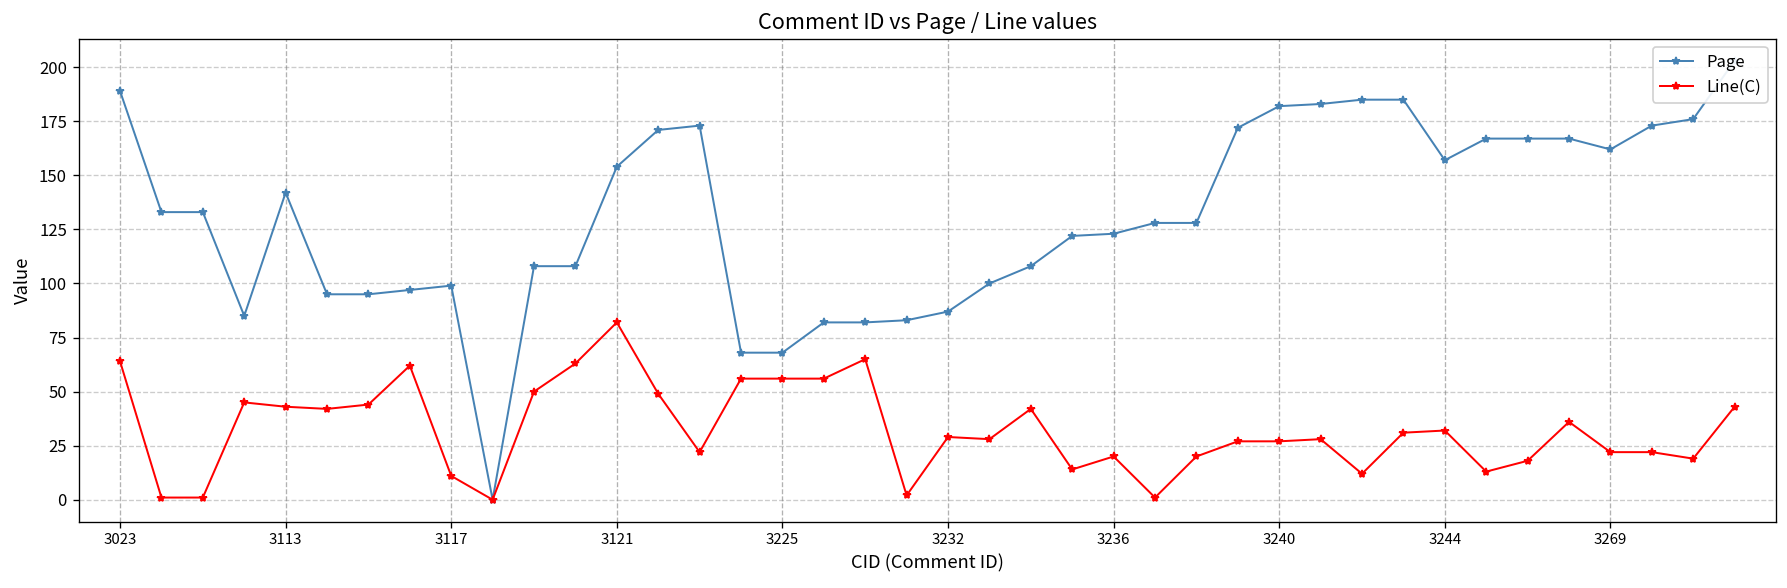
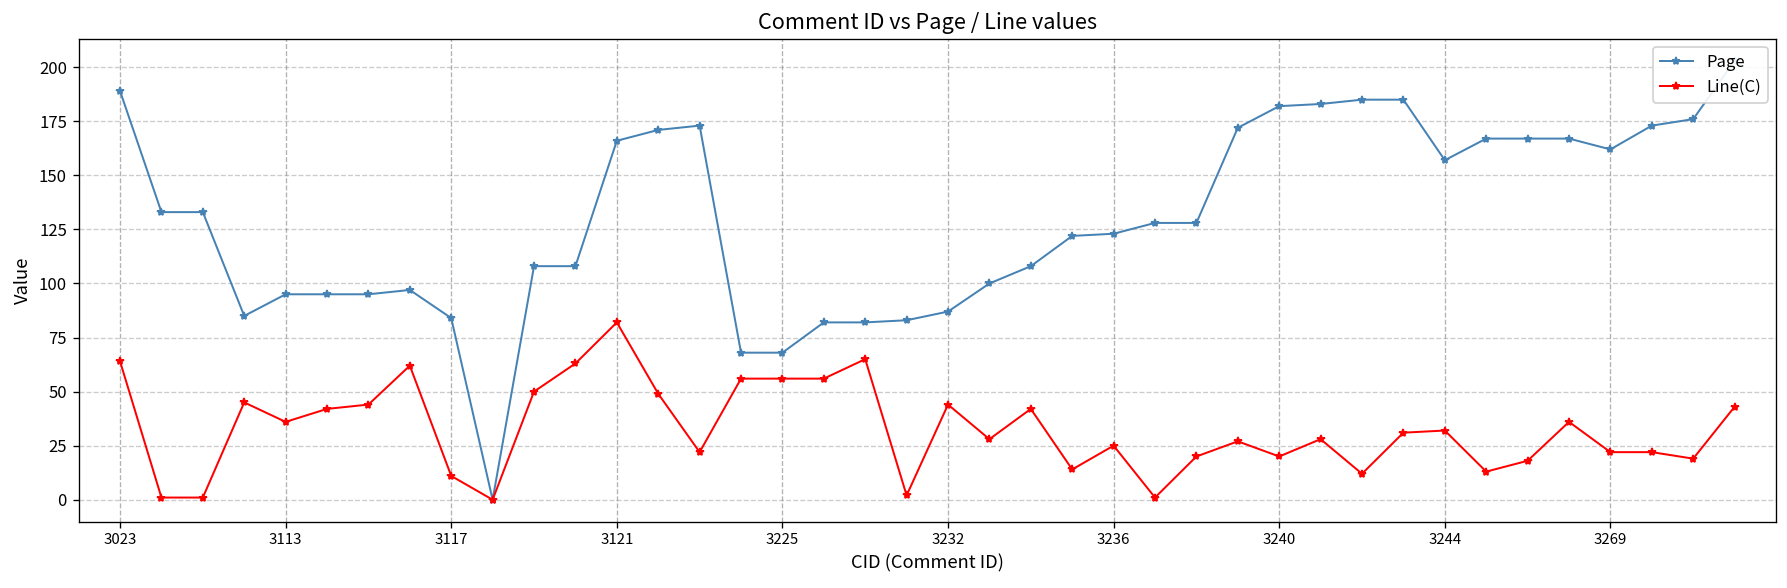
Page, 3113: 142 -> 95
Line(C), 3113: 43 -> 36
Page, 3117: 99 -> 84
Page, 3121: 154 -> 166
Line(C), 3232: 29 -> 44
Line(C), 3236: 20 -> 25
Line(C), 3240: 27 -> 20
